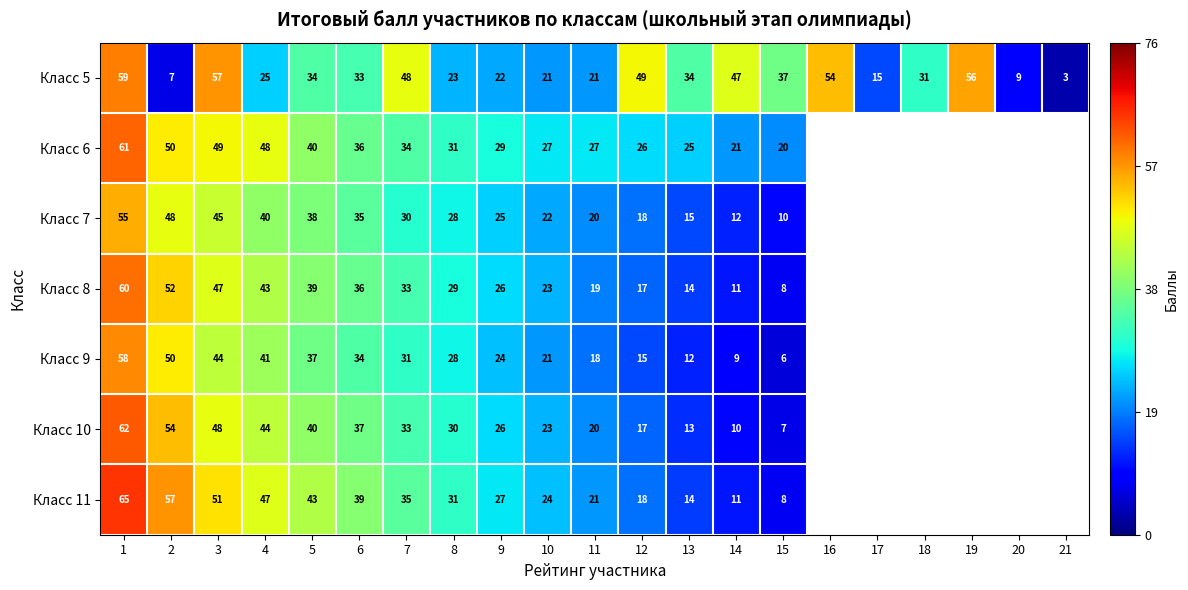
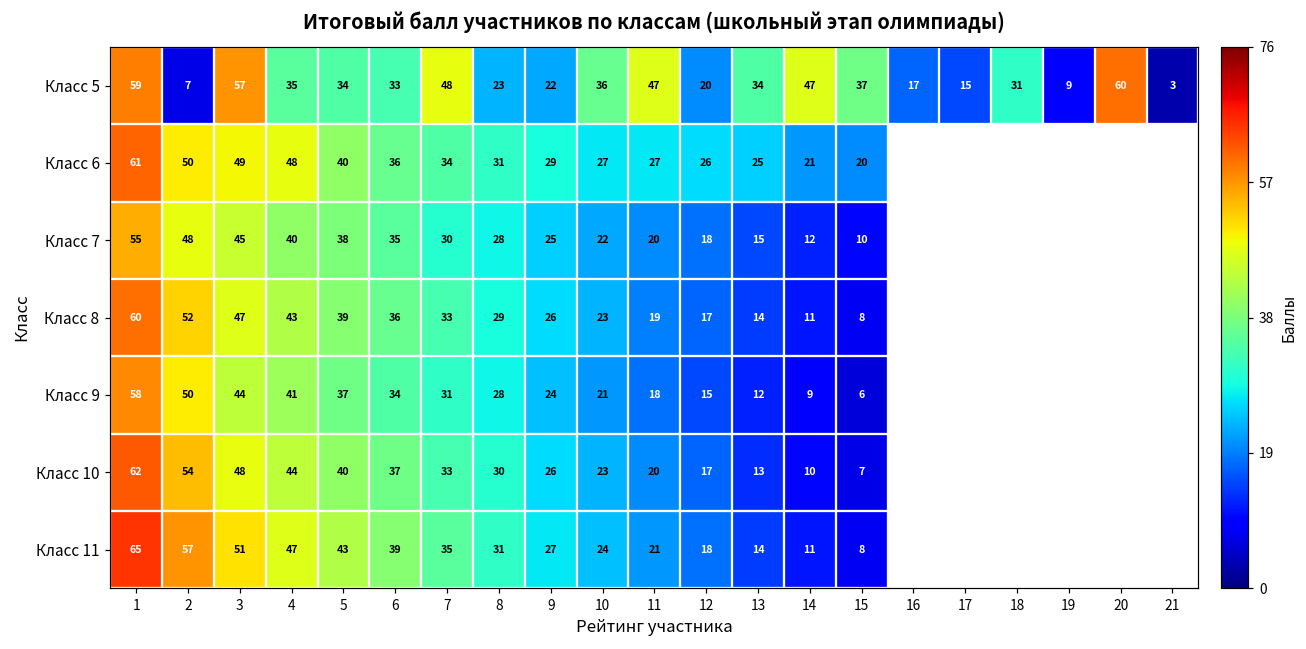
Класс 5, 4: 25 -> 35
Класс 5, 10: 21 -> 36
Класс 5, 11: 21 -> 47
Класс 5, 12: 49 -> 20
Класс 5, 16: 54 -> 17
Класс 5, 19: 56 -> 9
Класс 5, 20: 9 -> 60
